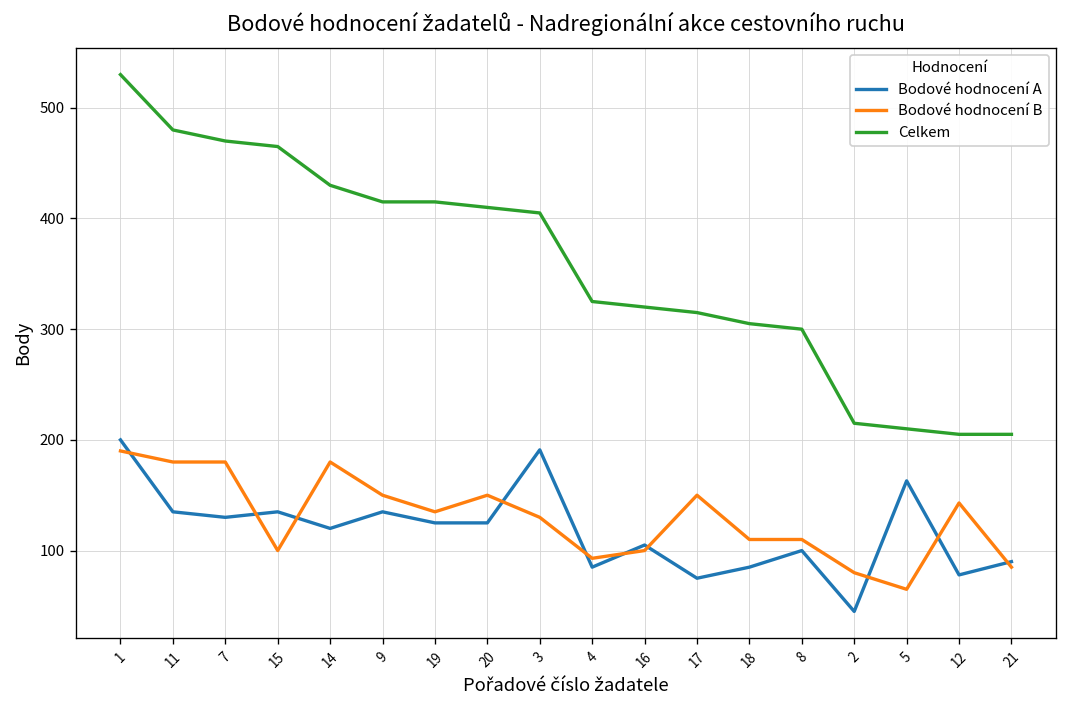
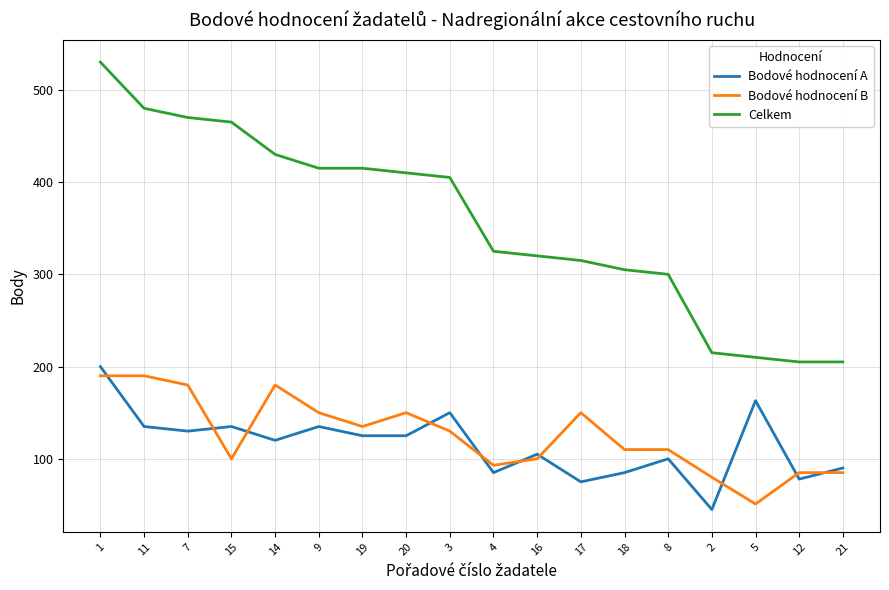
Bodové hodnocení B, 11: 180 -> 190
Bodové hodnocení A, 3: 190 -> 150
Bodové hodnocení B, 5: 70 -> 50
Bodové hodnocení B, 12: 140 -> 90
